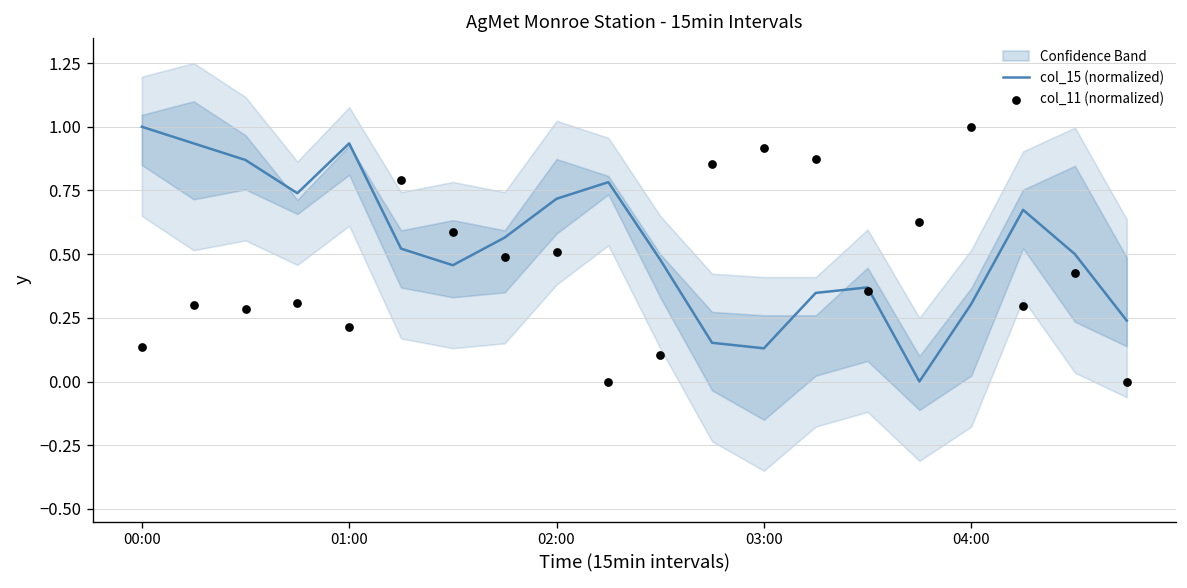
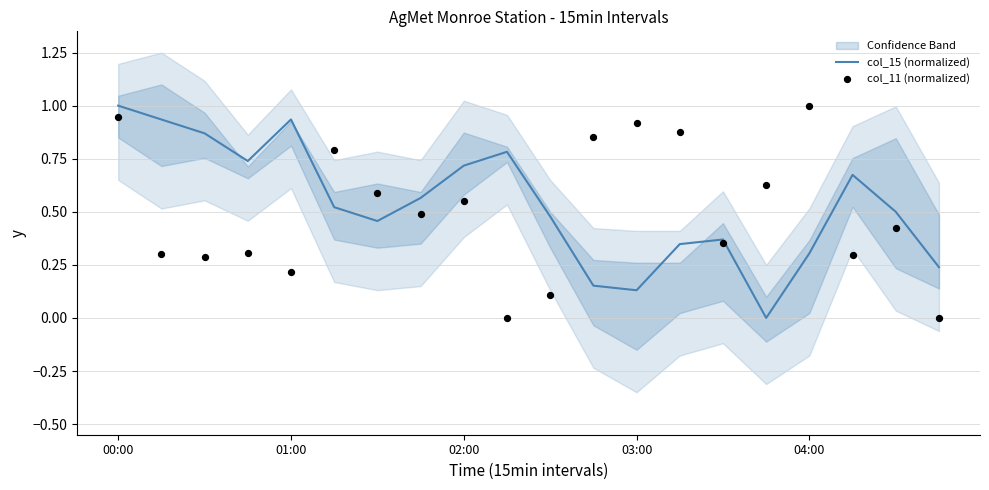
col_11 (normalized), 00:00: 0.14 -> 0.95
col_11 (normalized), 02:00: 0.51 -> 0.55
